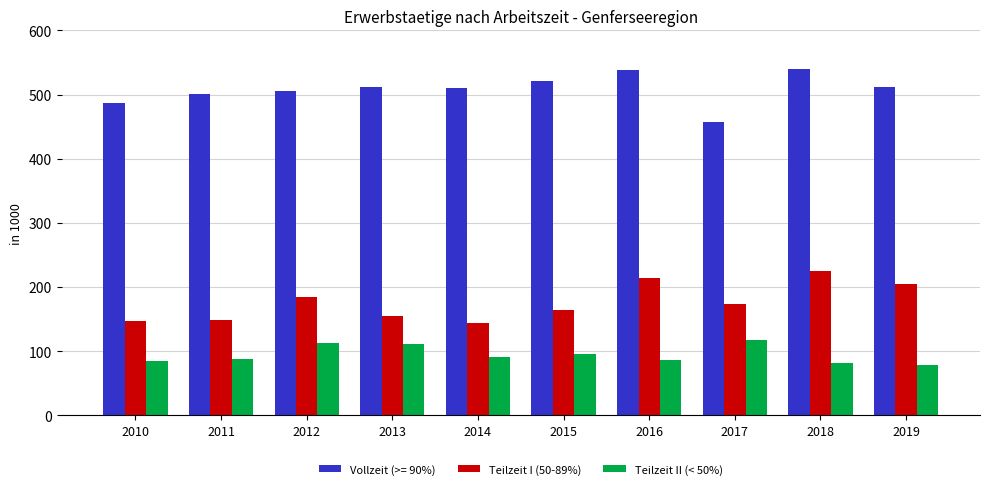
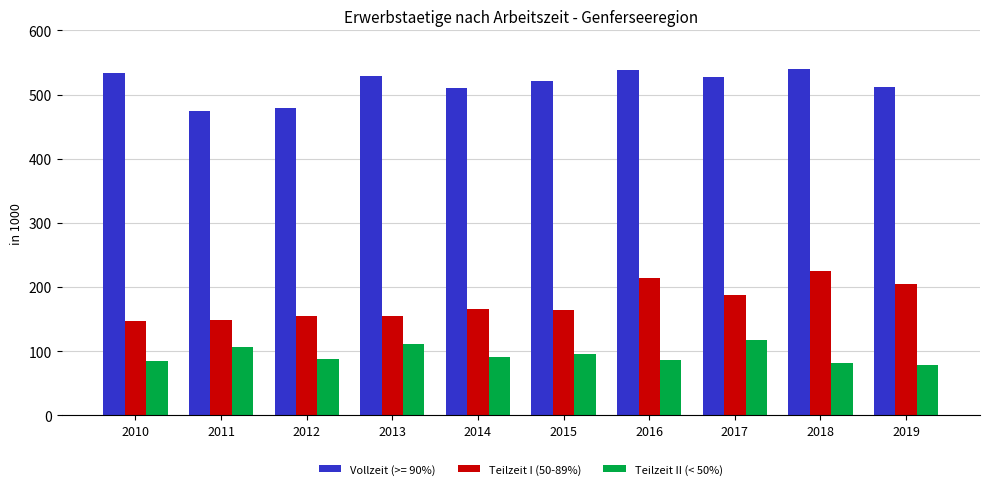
Vollzeit (>= 90%), 2010: 490 -> 530
Vollzeit (>= 90%), 2011: 500 -> 470
Teilzeit II (< 50%), 2011: 90 -> 110
Vollzeit (>= 90%), 2012: 510 -> 480
Teilzeit I (50-89%), 2012: 180 -> 150
Teilzeit II (< 50%), 2012: 110 -> 90
Vollzeit (>= 90%), 2013: 510 -> 530
Teilzeit I (50-89%), 2014: 140 -> 170
Vollzeit (>= 90%), 2017: 460 -> 530
Teilzeit I (50-89%), 2017: 170 -> 190
